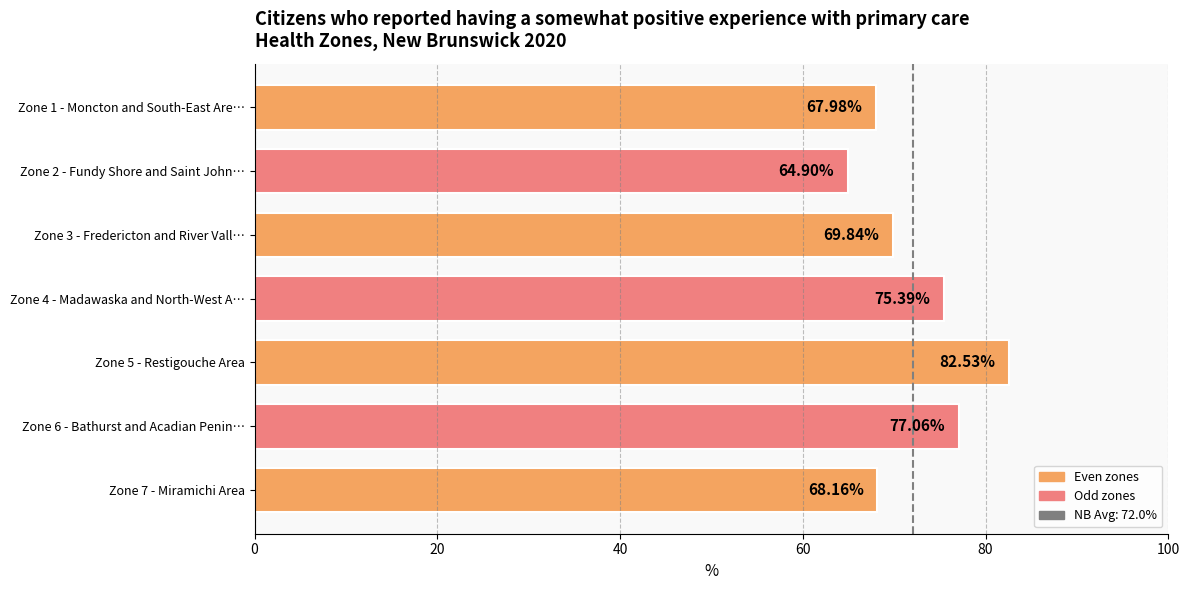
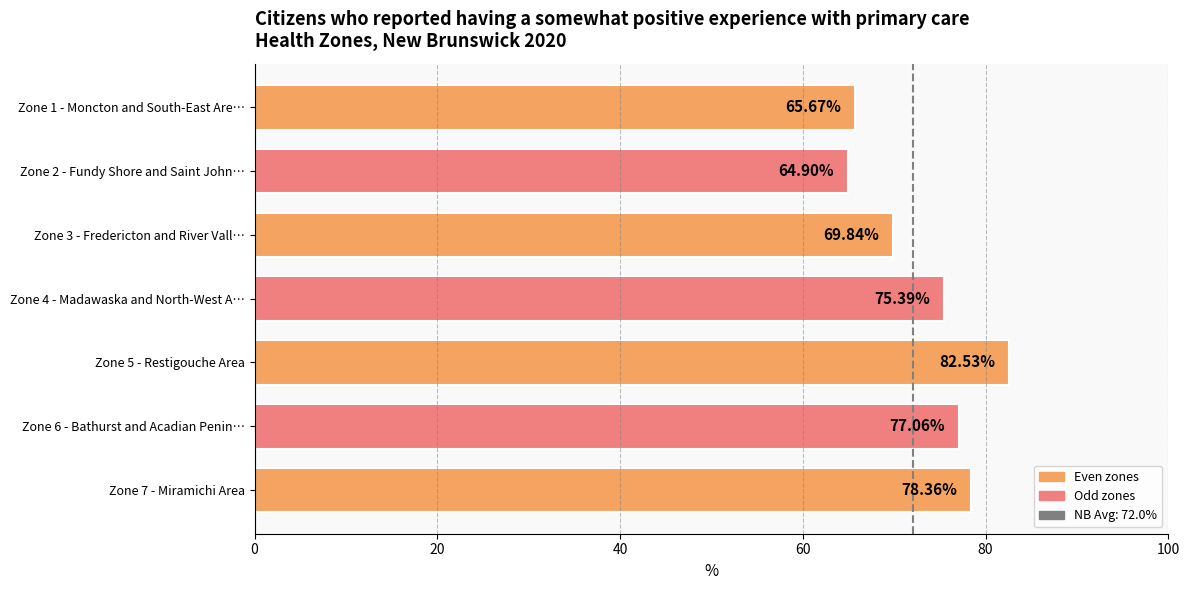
Zone 1 - Moncton and South-East Are…: 67.98% -> 65.67%
Zone 7 - Miramichi Area: 68.16% -> 78.36%
